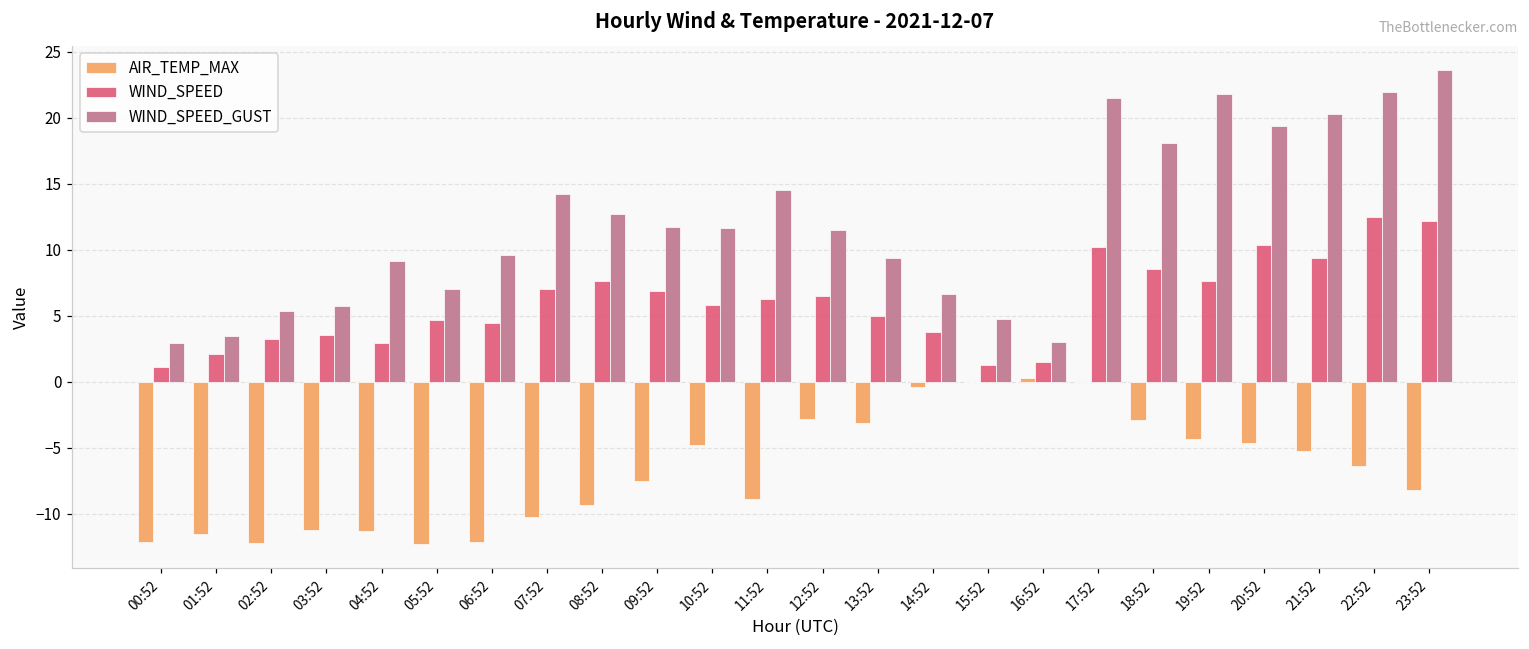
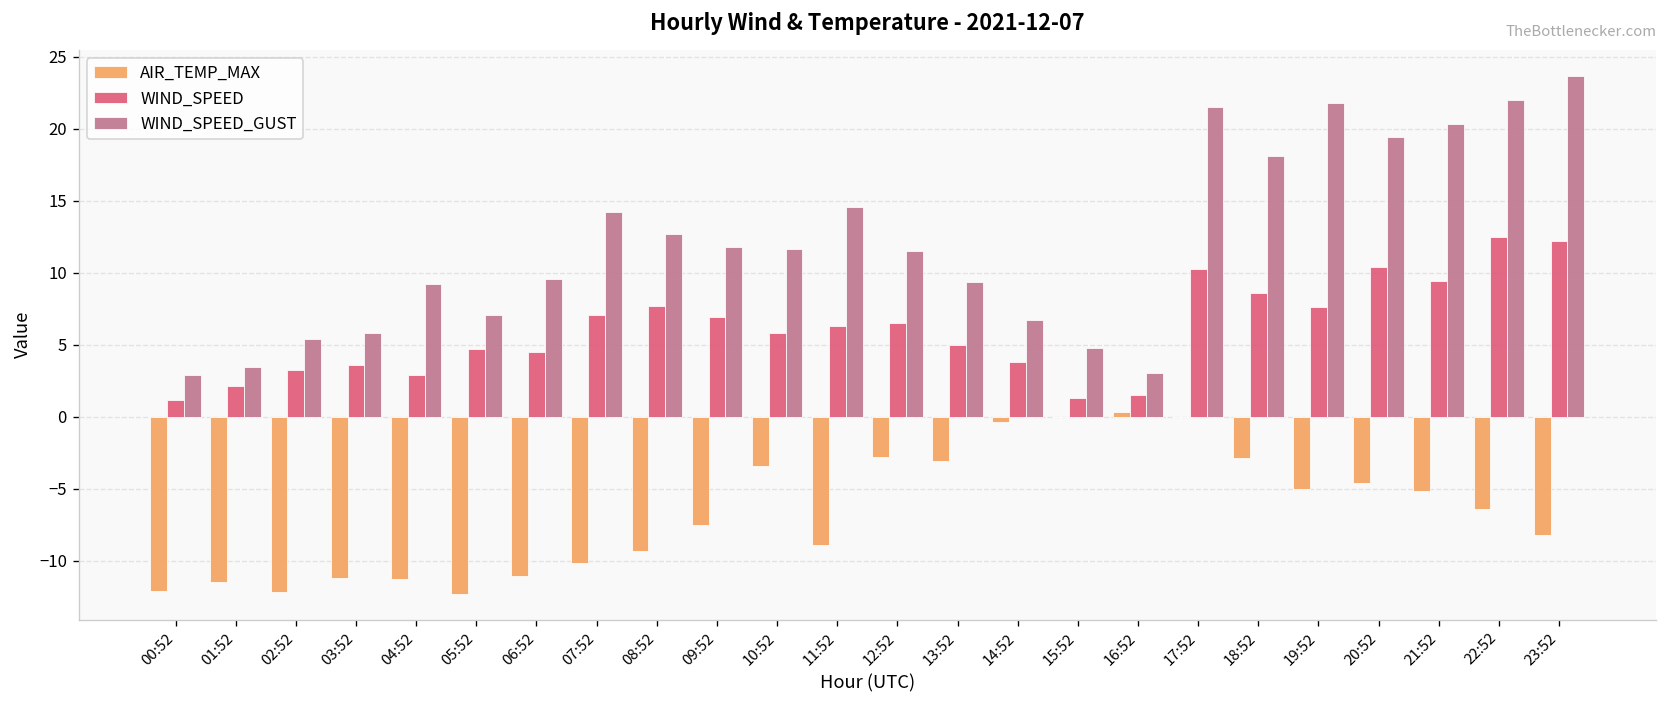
AIR_TEMP_MAX, 06:52: -12.1 -> -11.1
AIR_TEMP_MAX, 10:52: -4.8 -> -3.4
AIR_TEMP_MAX, 19:52: -4.3 -> -5.0
